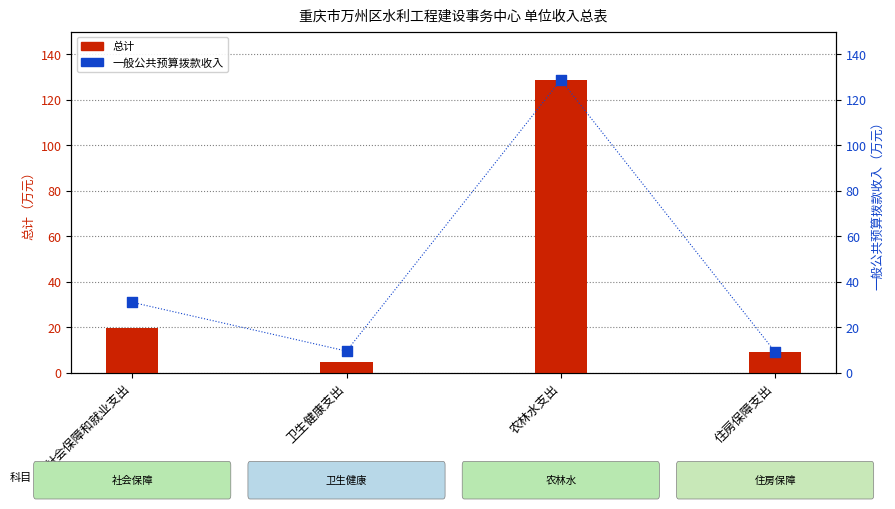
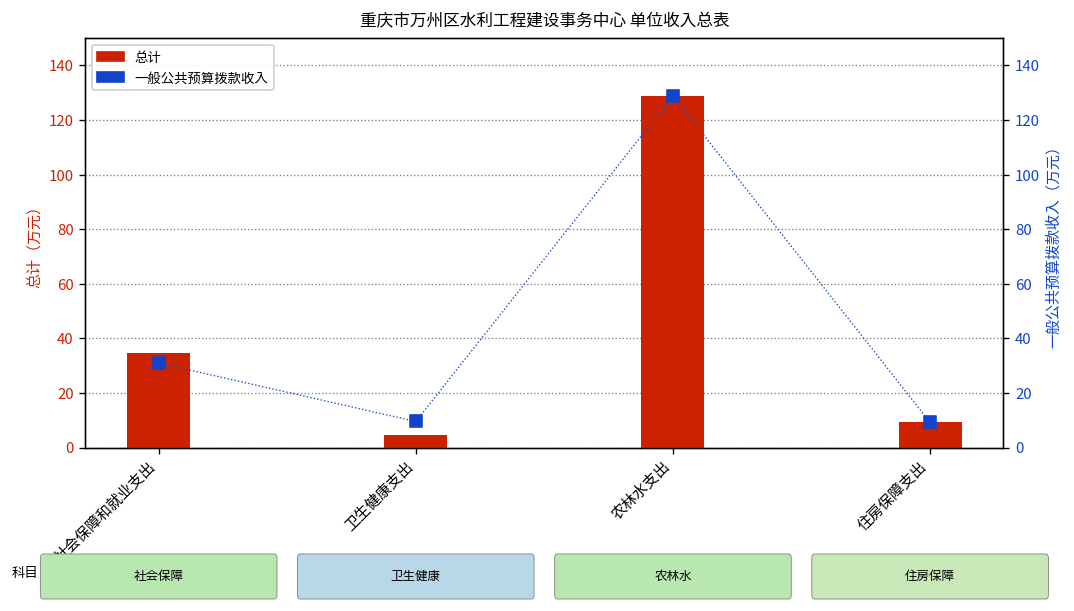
总计, 社会保障和就业支出: 20 -> 35
